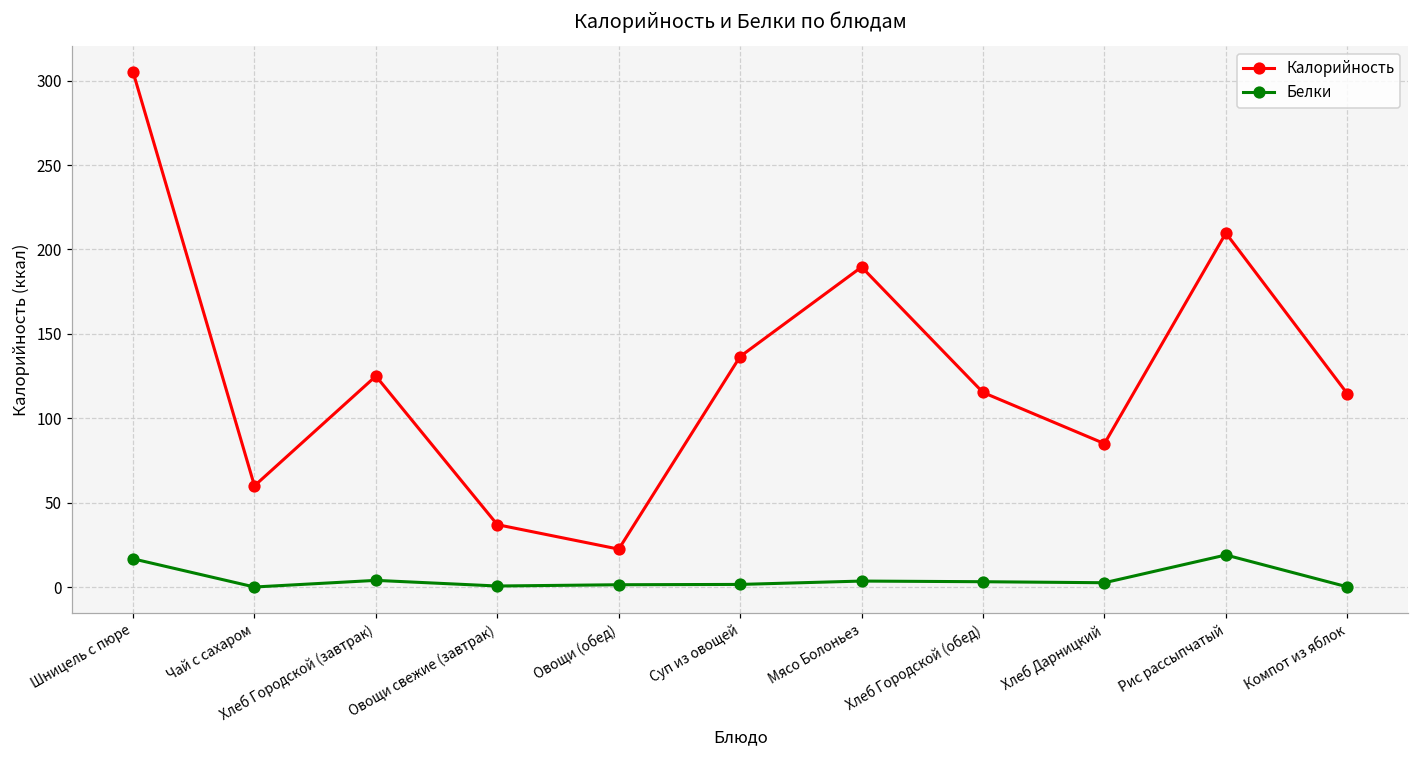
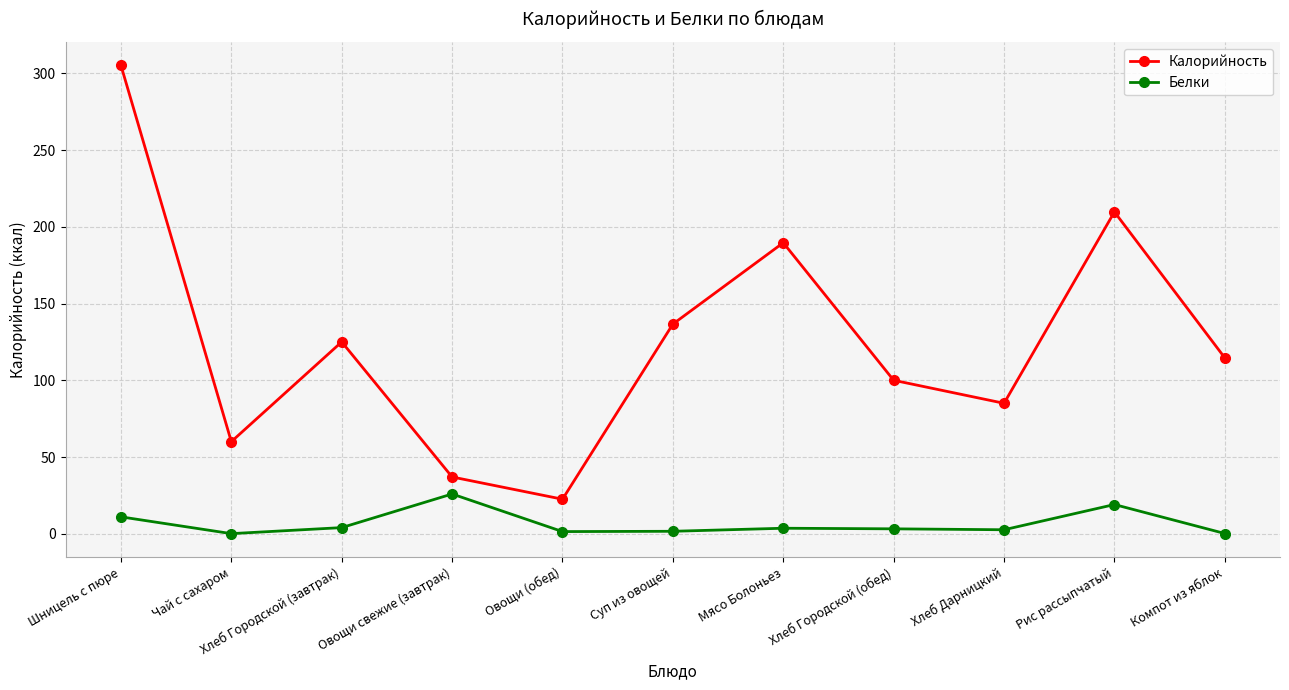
Белки, Шницель с пюре: 17 -> 11
Белки, Овощи свежие (завтрак): 1 -> 26
Калорийность, Хлеб Городской (обед): 115 -> 100
